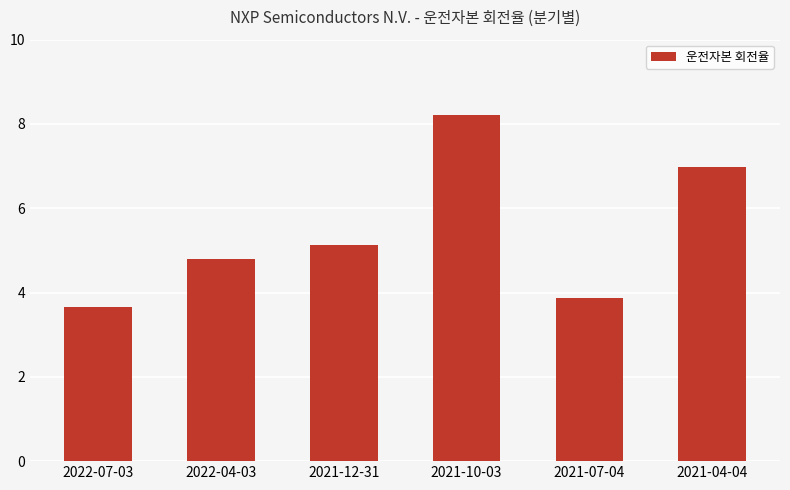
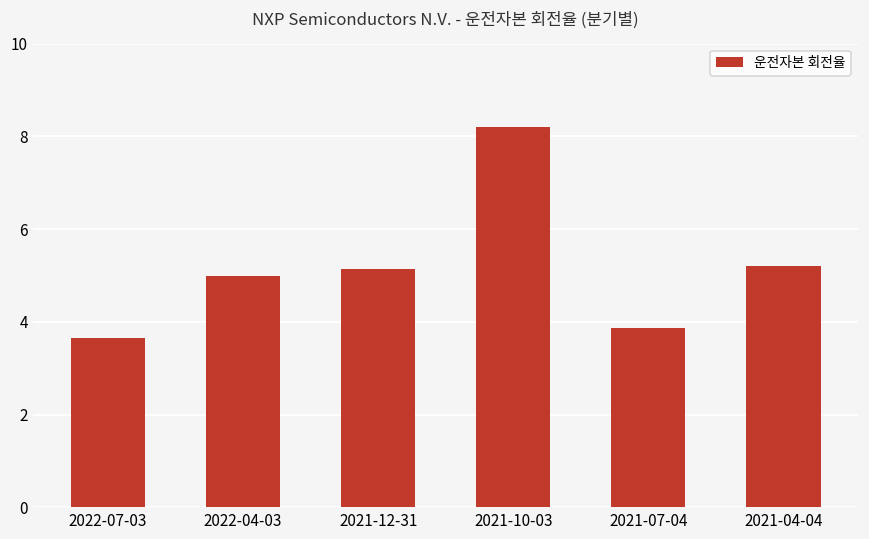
2022-04-03: 4.8 -> 5.0
2021-04-04: 7.0 -> 5.2
